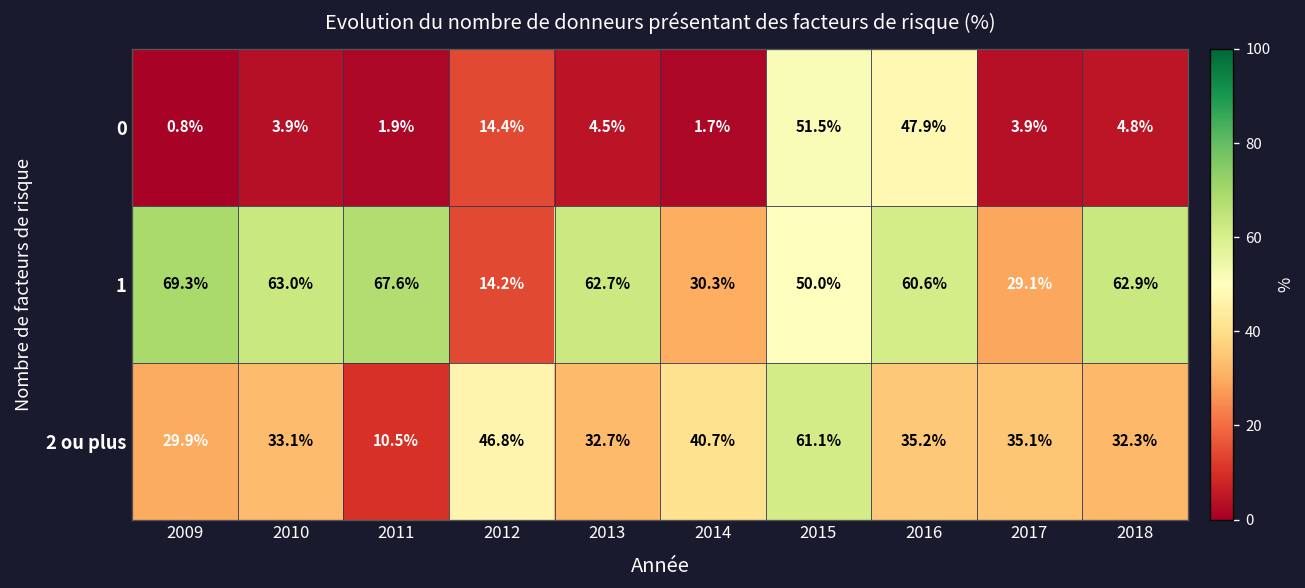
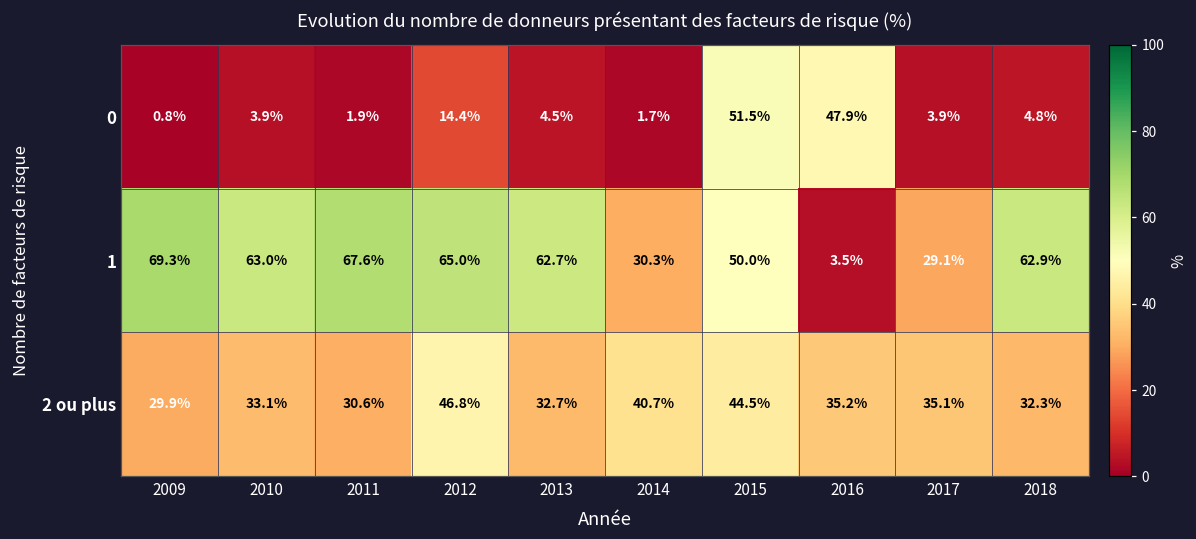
1, 2012: 14.2% -> 65.0%
1, 2016: 60.6% -> 3.5%
2 ou plus, 2011: 10.5% -> 30.6%
2 ou plus, 2015: 61.1% -> 44.5%
